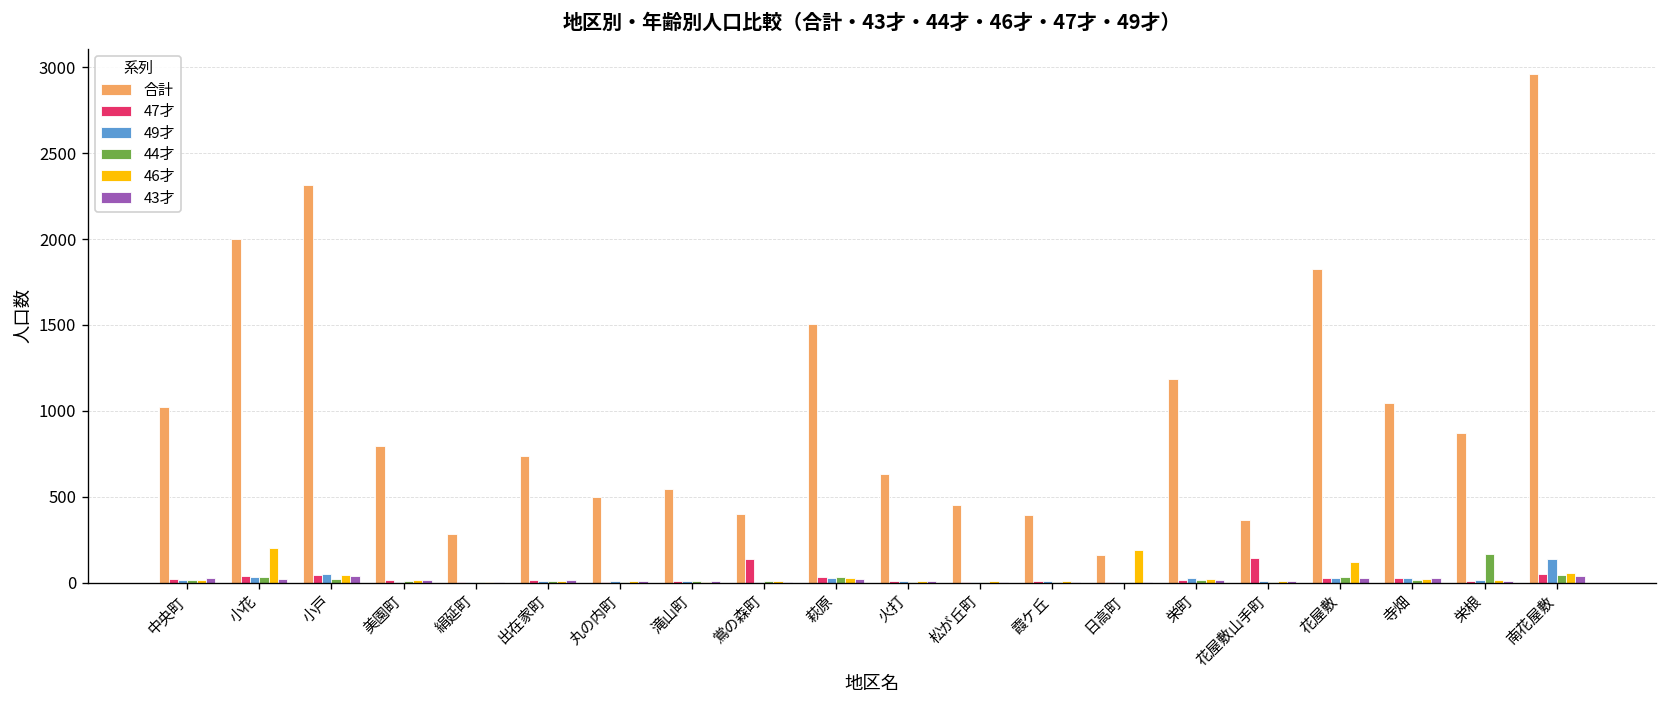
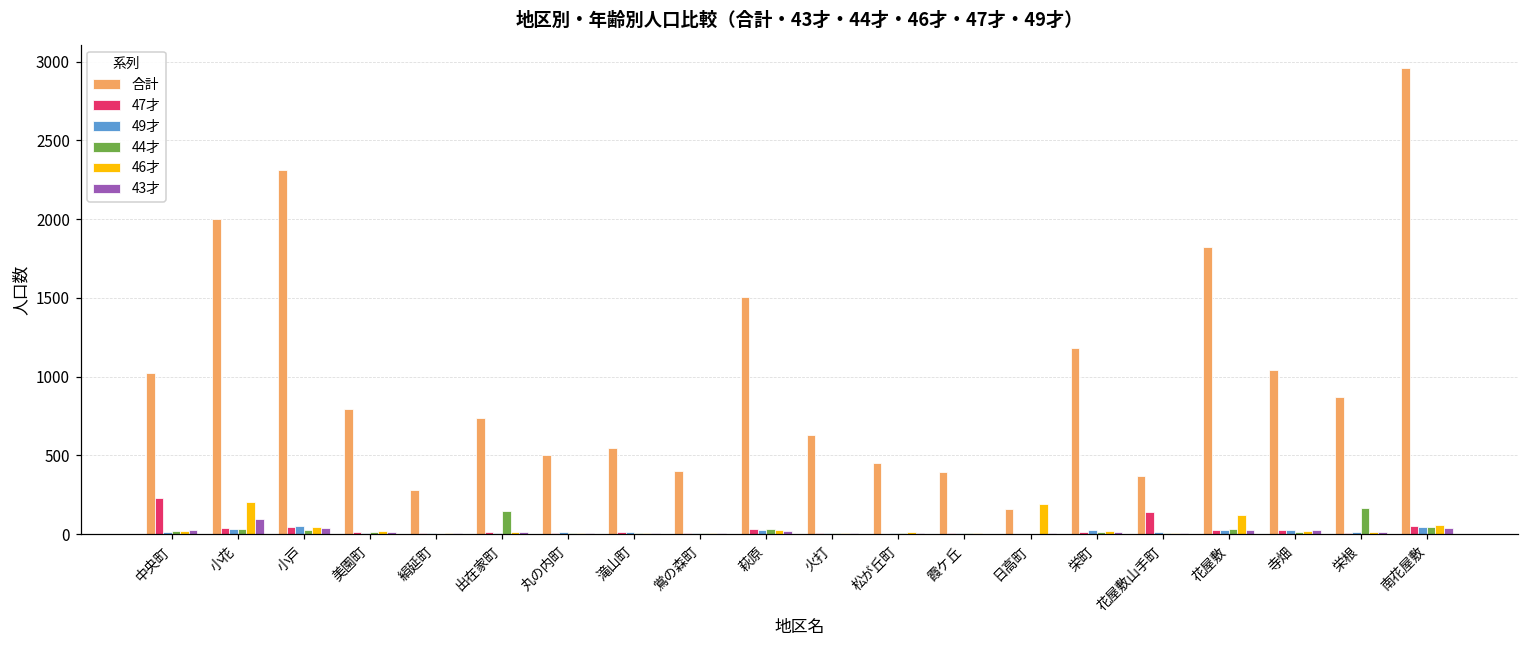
47才, 中央町: 20 -> 230
43才, 小花: 20 -> 90
44才, 出在家町: 10 -> 150
47才, 鴬の森町: 140 -> 10
49才, 南花屋敷: 140 -> 50
